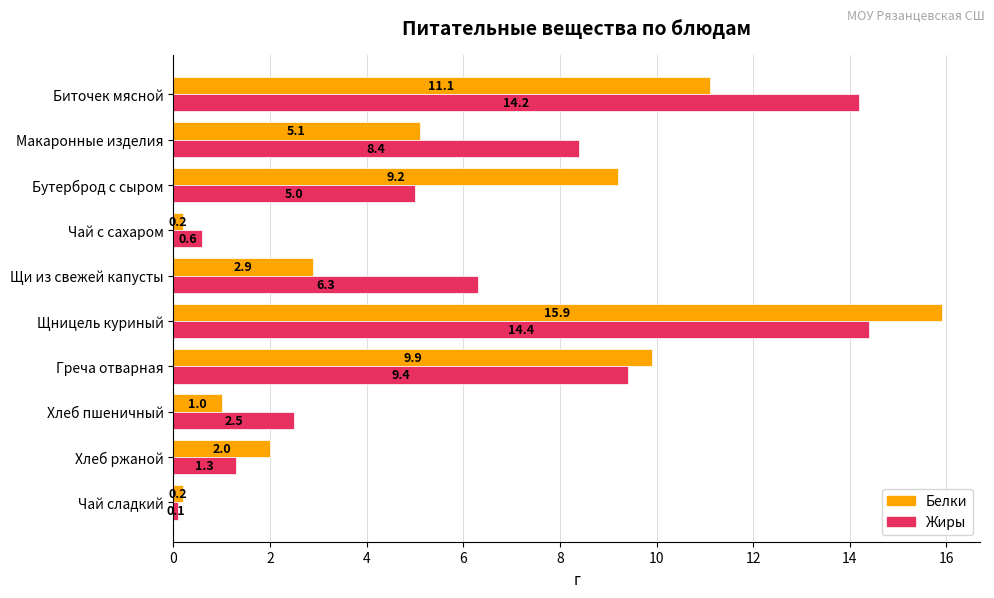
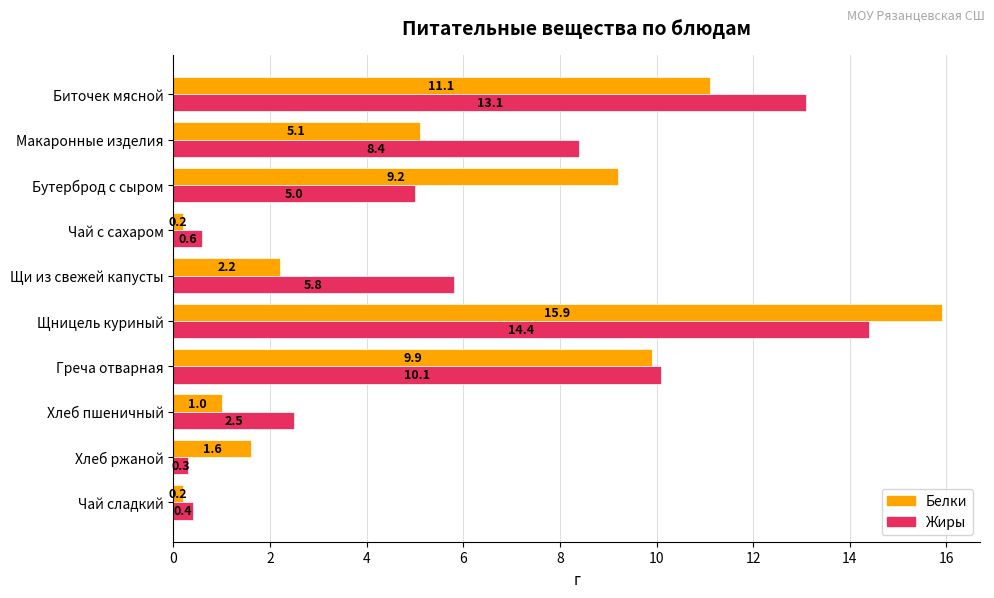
Жиры, Биточек мясной: 14.2 -> 13.1
Белки, Щи из свежей капусты: 2.9 -> 2.2
Жиры, Щи из свежей капусты: 6.3 -> 5.8
Жиры, Греча отварная: 9.4 -> 10.1
Белки, Хлеб ржаной: 2.0 -> 1.6
Жиры, Хлеб ржаной: 1.3 -> 0.3
Жиры, Чай сладкий: 0.1 -> 0.4
